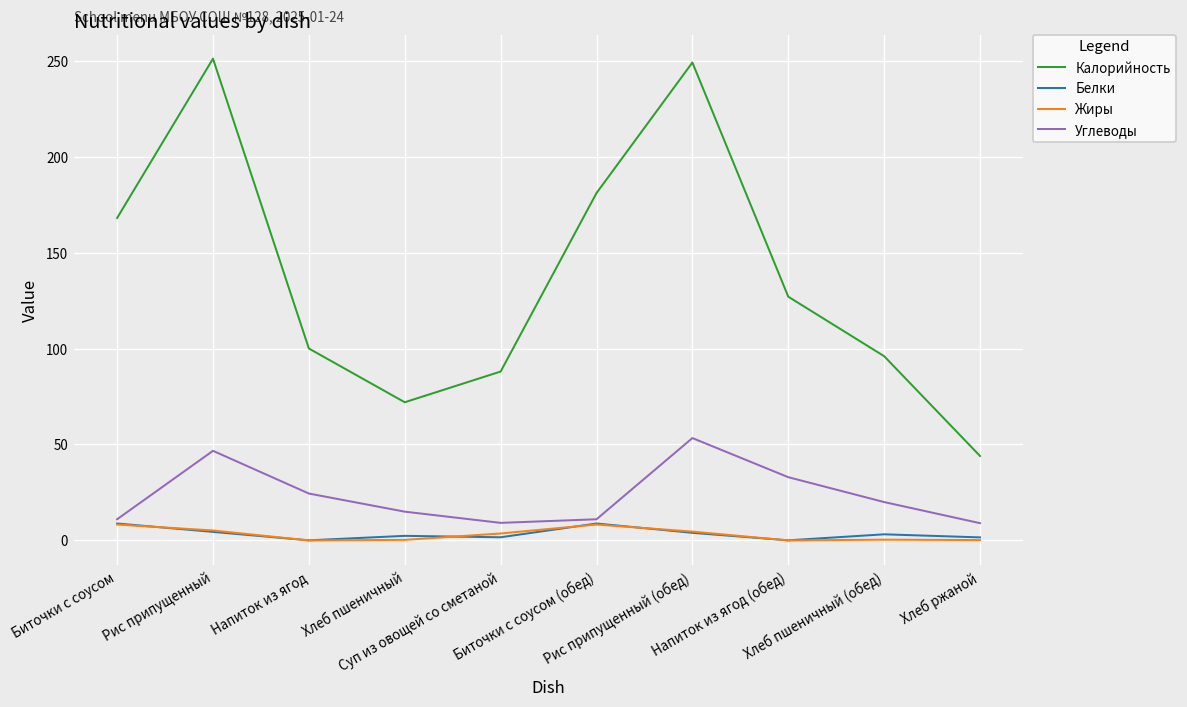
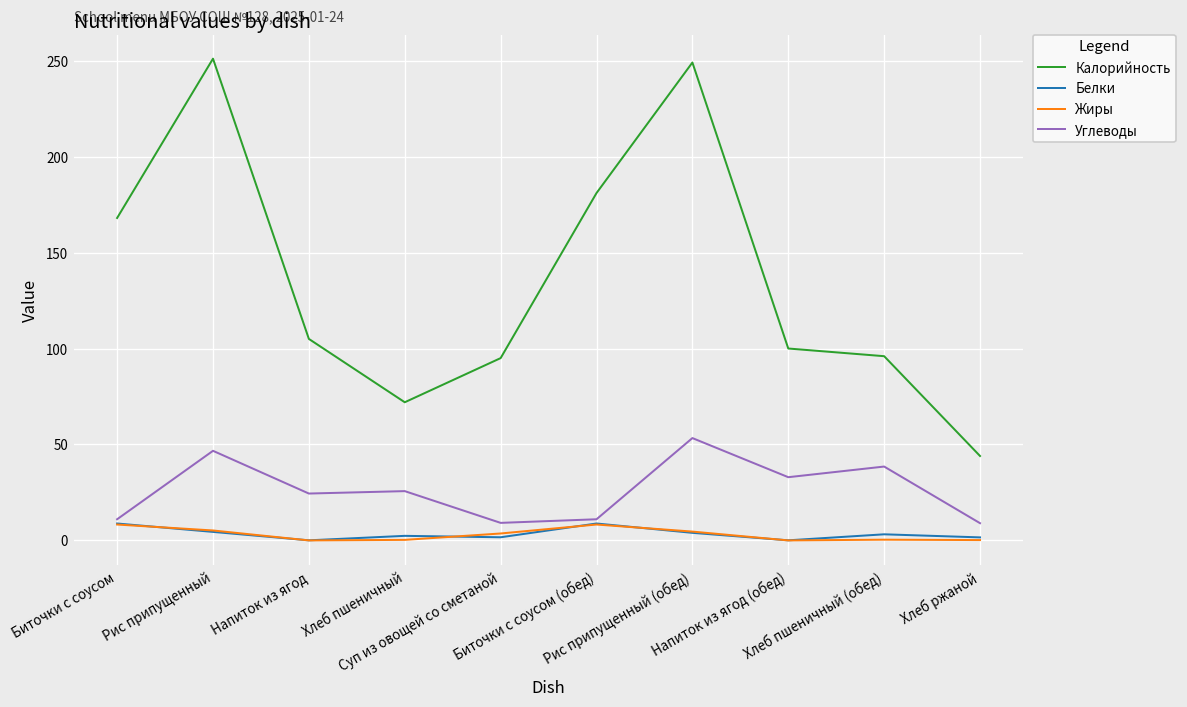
Калорийность, Напиток из ягод: 100 -> 105
Углеводы, Хлеб пшеничный: 15 -> 26
Калорийность, Суп из овощей со сметаной: 88 -> 95
Калорийность, Напиток из ягод (обед): 127 -> 100
Углеводы, Хлеб пшеничный (обед): 20 -> 39
